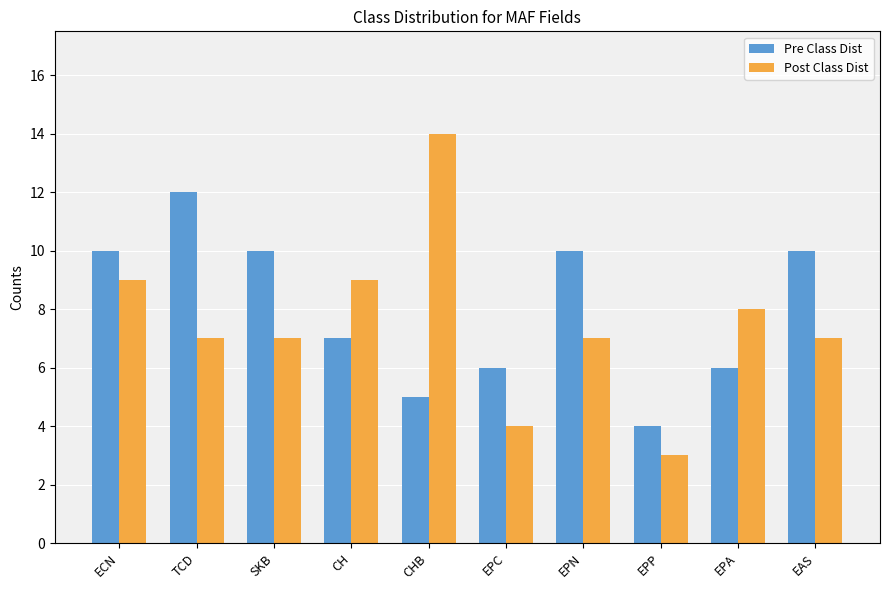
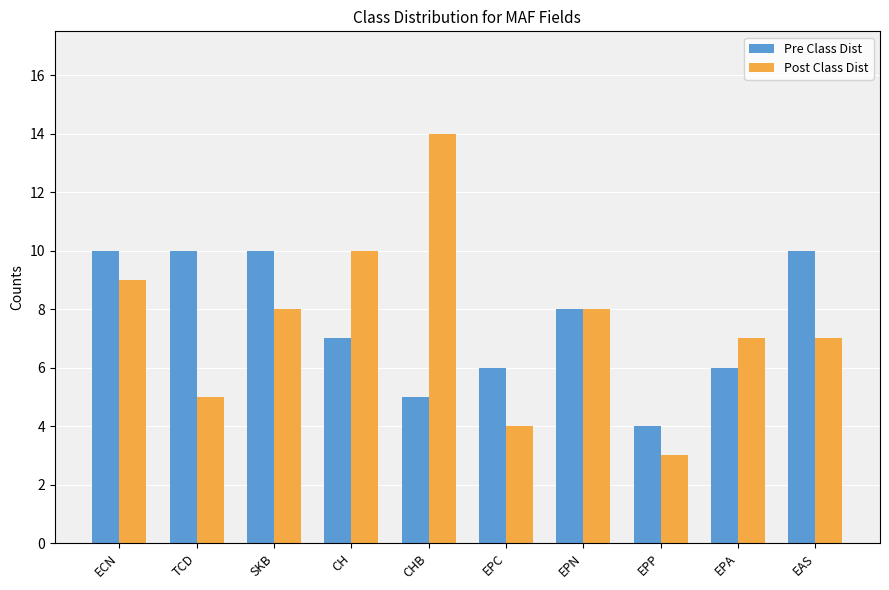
Pre Class Dist, TCD: 12 -> 10
Post Class Dist, TCD: 7 -> 5
Post Class Dist, SKB: 7 -> 8
Post Class Dist, CH: 9 -> 10
Pre Class Dist, EPN: 10 -> 8
Post Class Dist, EPN: 7 -> 8
Post Class Dist, EPA: 8 -> 7
